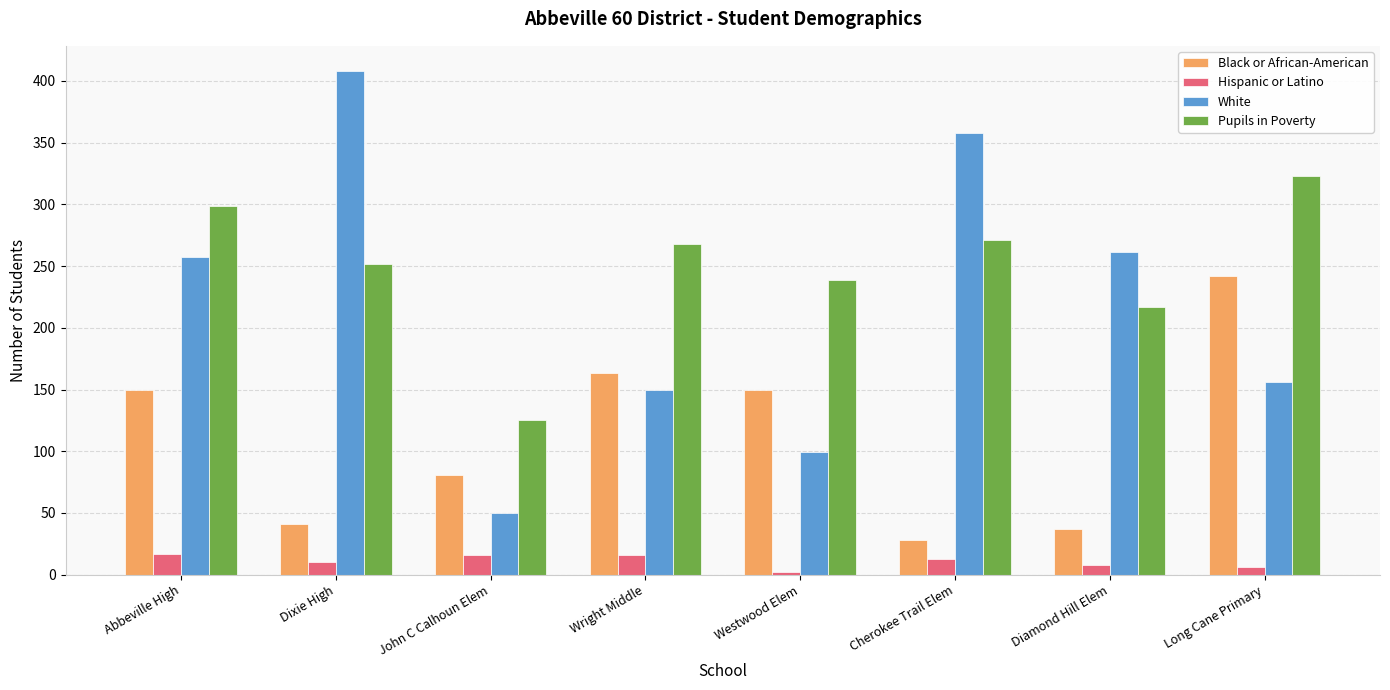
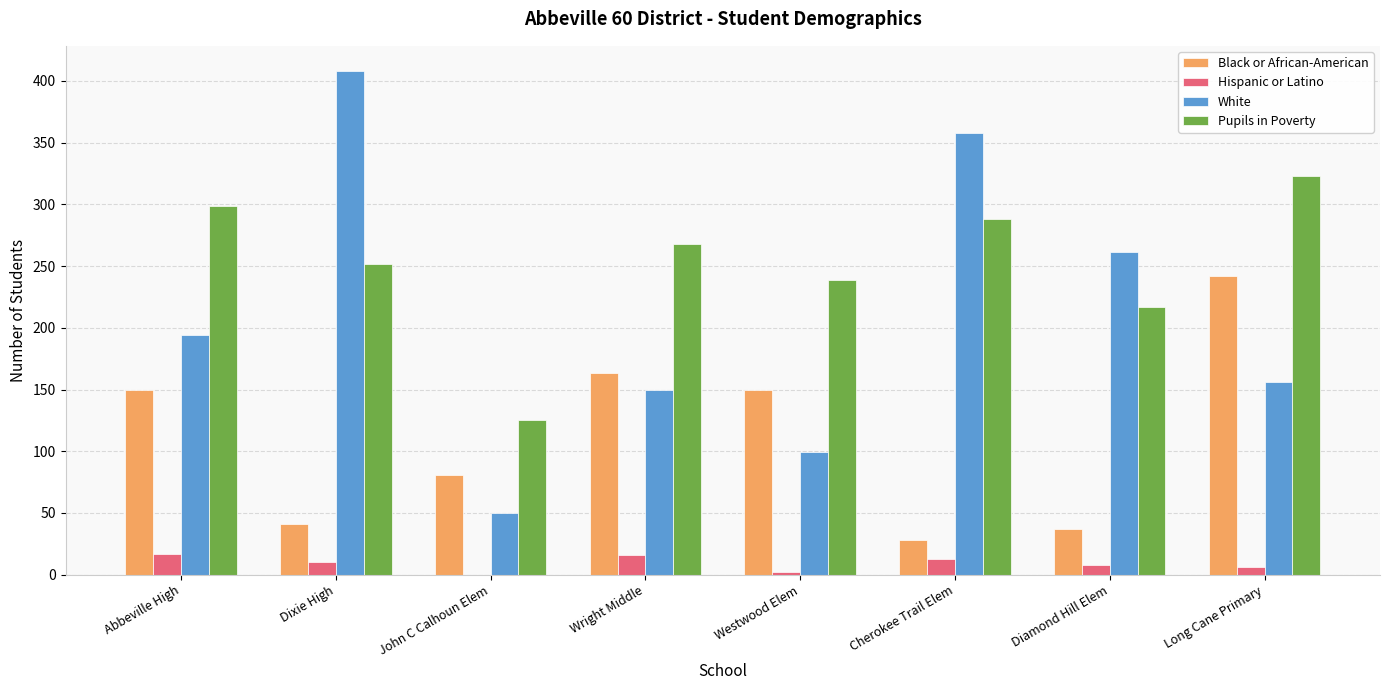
White, Abbeville High: 257 -> 194
Hispanic or Latino, John C Calhoun Elem: 16 -> 0
Pupils in Poverty, Cherokee Trail Elem: 271 -> 288
